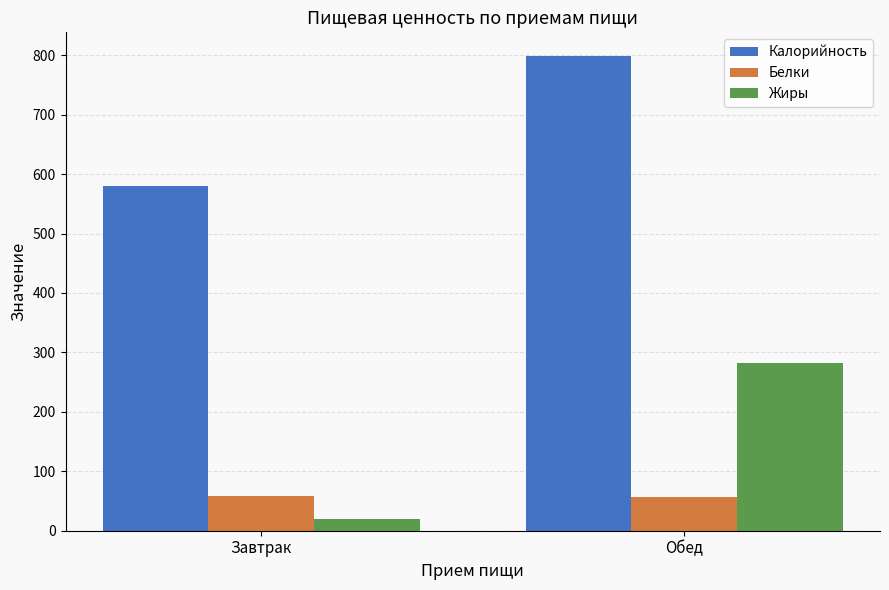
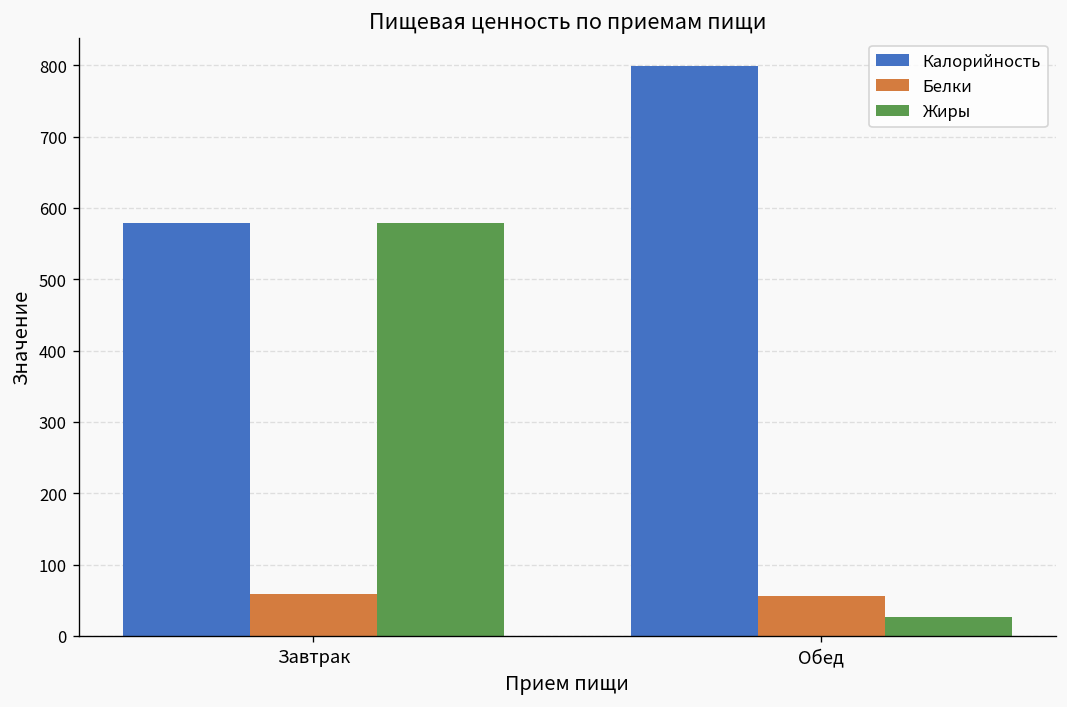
Жиры, Завтрак: 20 -> 580
Жиры, Обед: 280 -> 30
